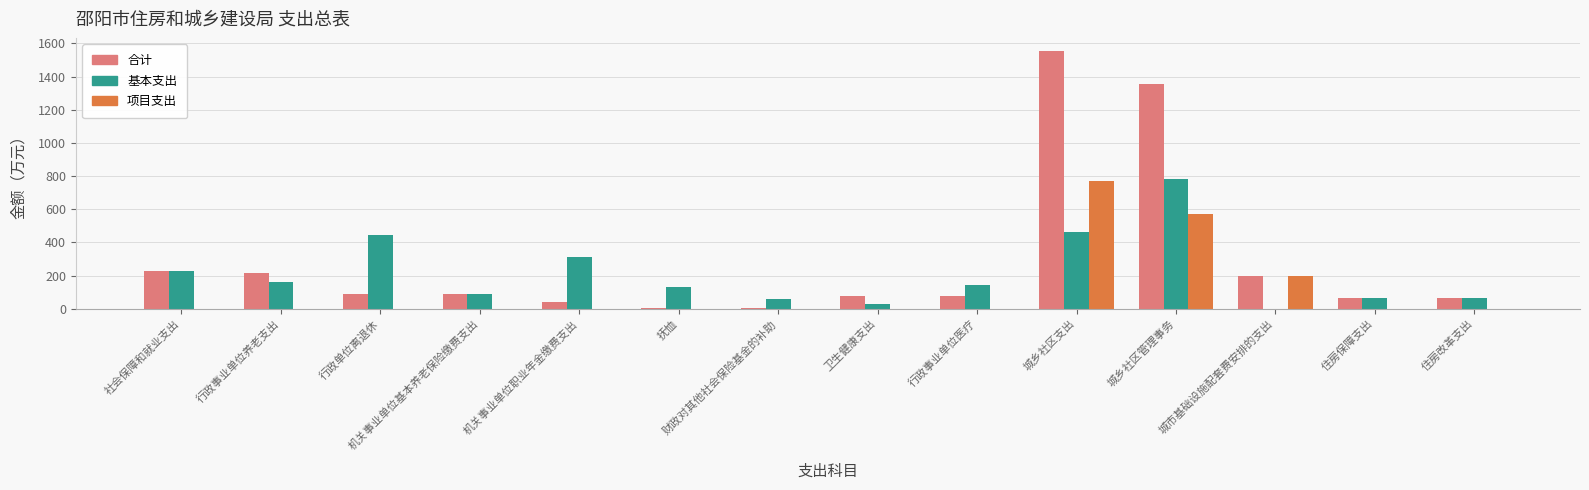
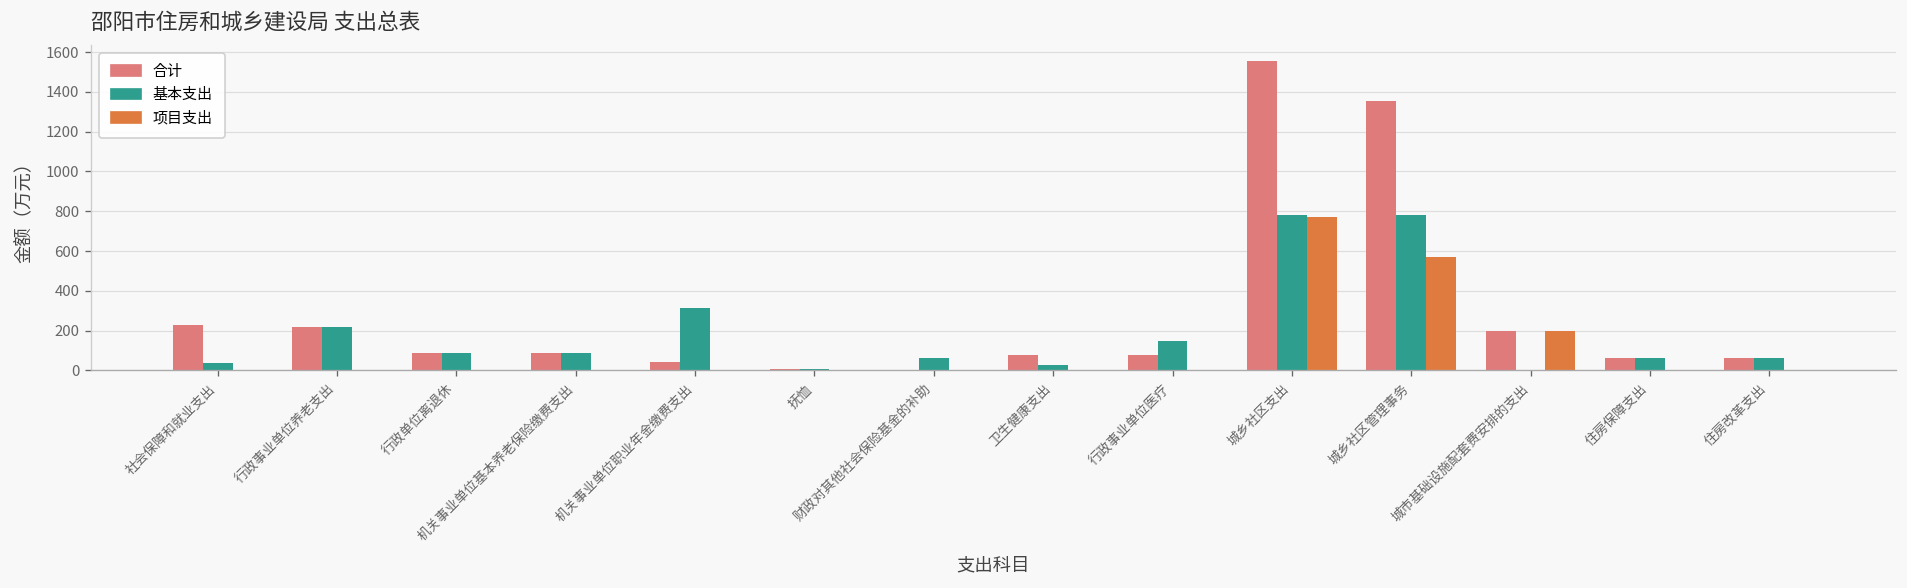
基本支出, 社会保障和就业支出: 230 -> 40
基本支出, 行政事业单位养老支出: 160 -> 220
基本支出, 行政单位离退休: 440 -> 90
基本支出, 抚恤: 130 -> 10
基本支出, 城乡社区支出: 460 -> 780
